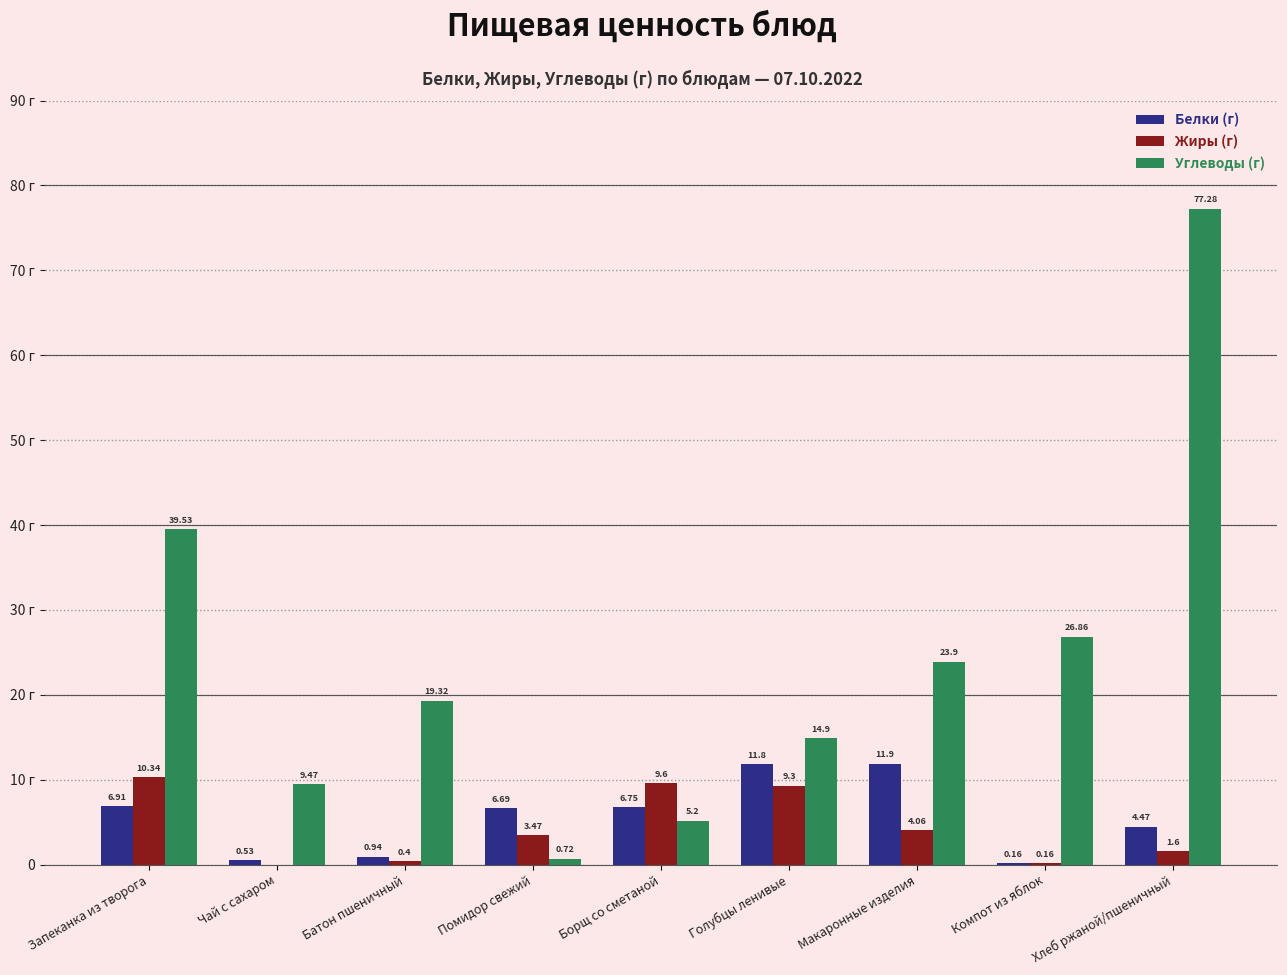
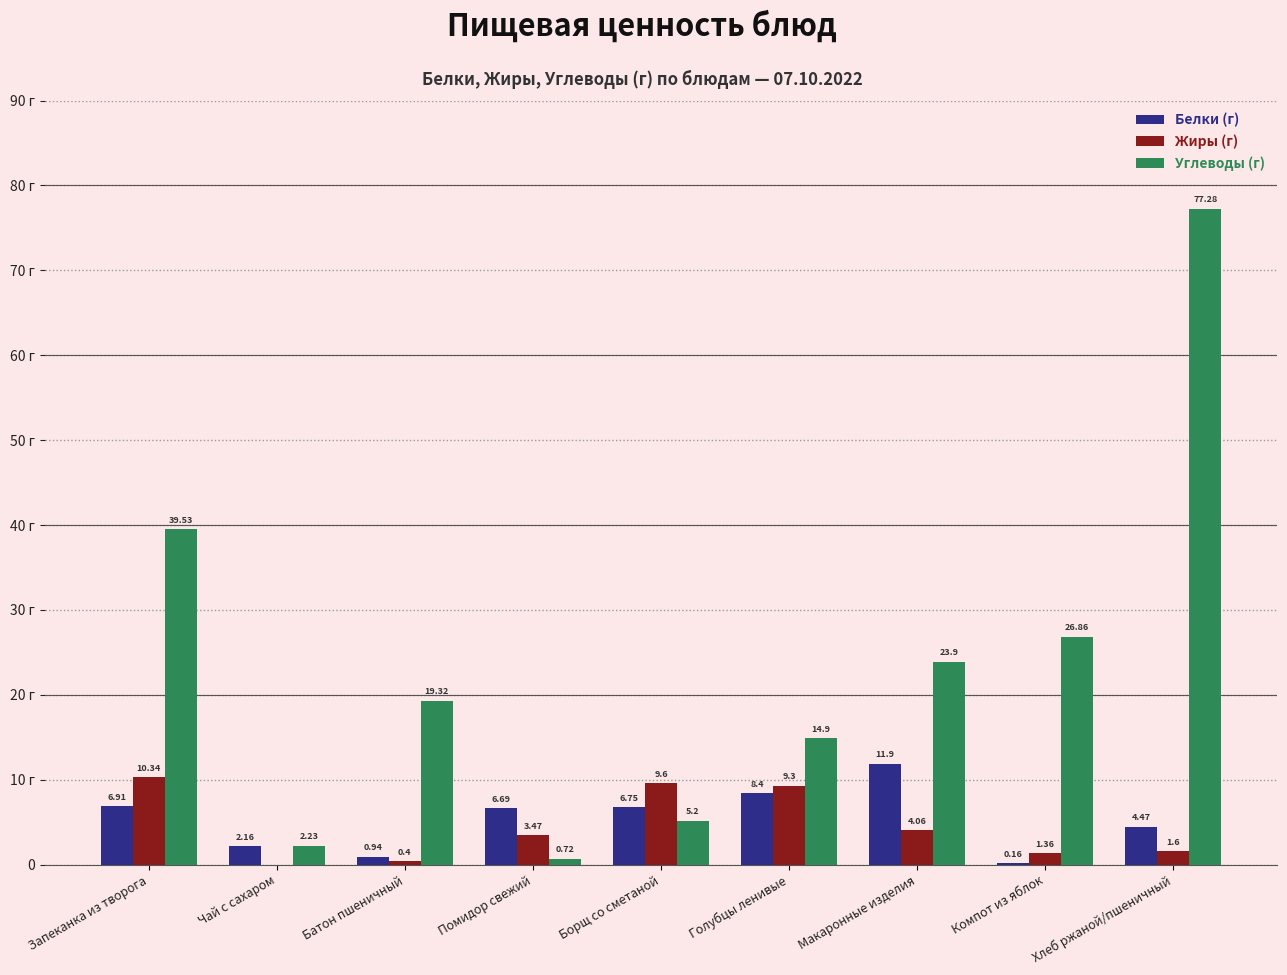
Белки (г), Чай с сахаром: 0.53 -> 2.16
Углеводы (г), Чай с сахаром: 9.47 -> 2.23
Белки (г), Голубцы ленивые: 11.8 -> 8.4
Жиры (г), Компот из яблок: 0.16 -> 1.36
